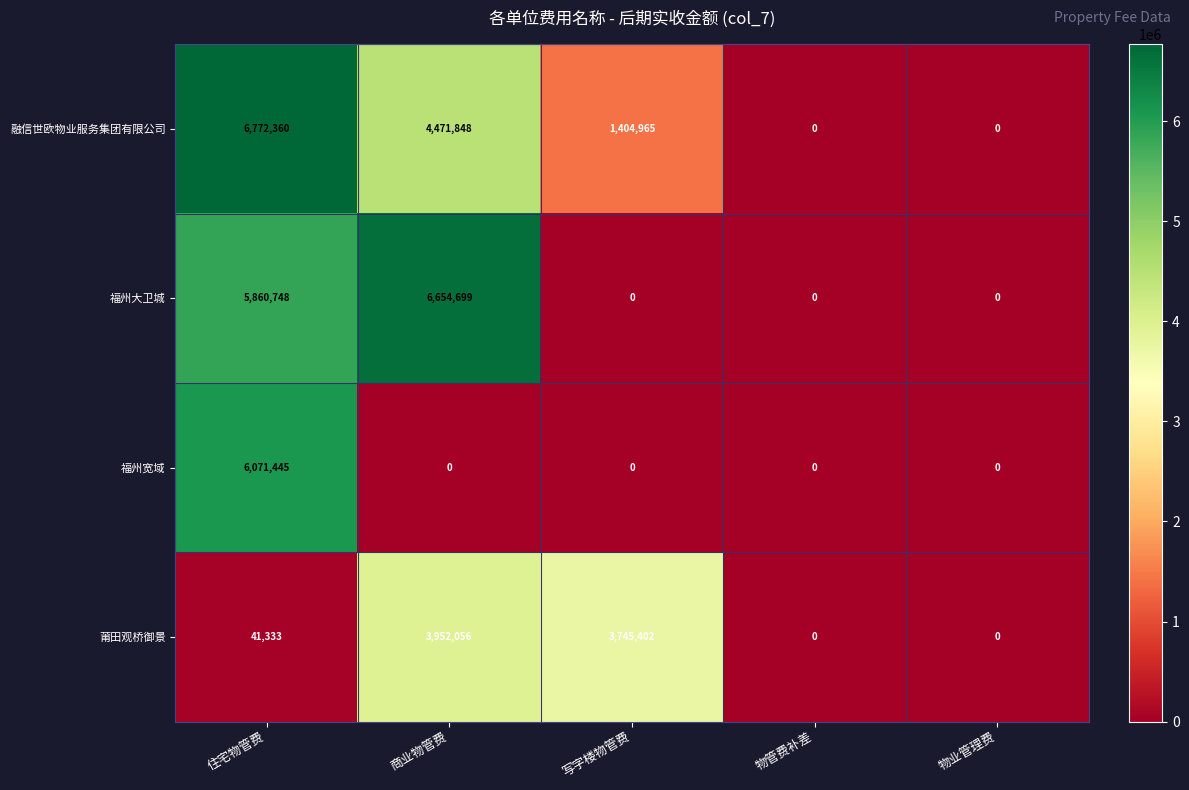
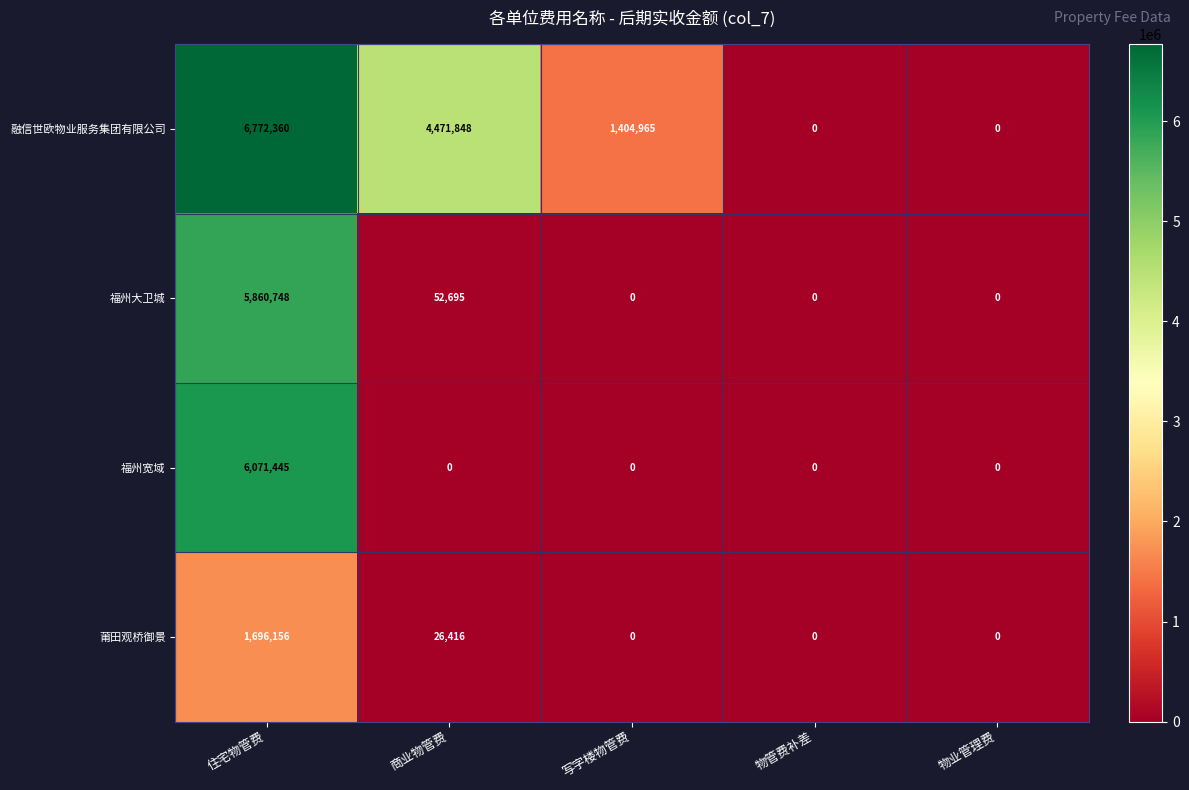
福州大卫城, 商业物管费: 6,654,699 -> 52,695
莆田观桥御景, 住宅物管费: 41,333 -> 1,696,156
莆田观桥御景, 商业物管费: 3,952,056 -> 26,416
莆田观桥御景, 写字楼物管费: 3,745,402 -> 0
